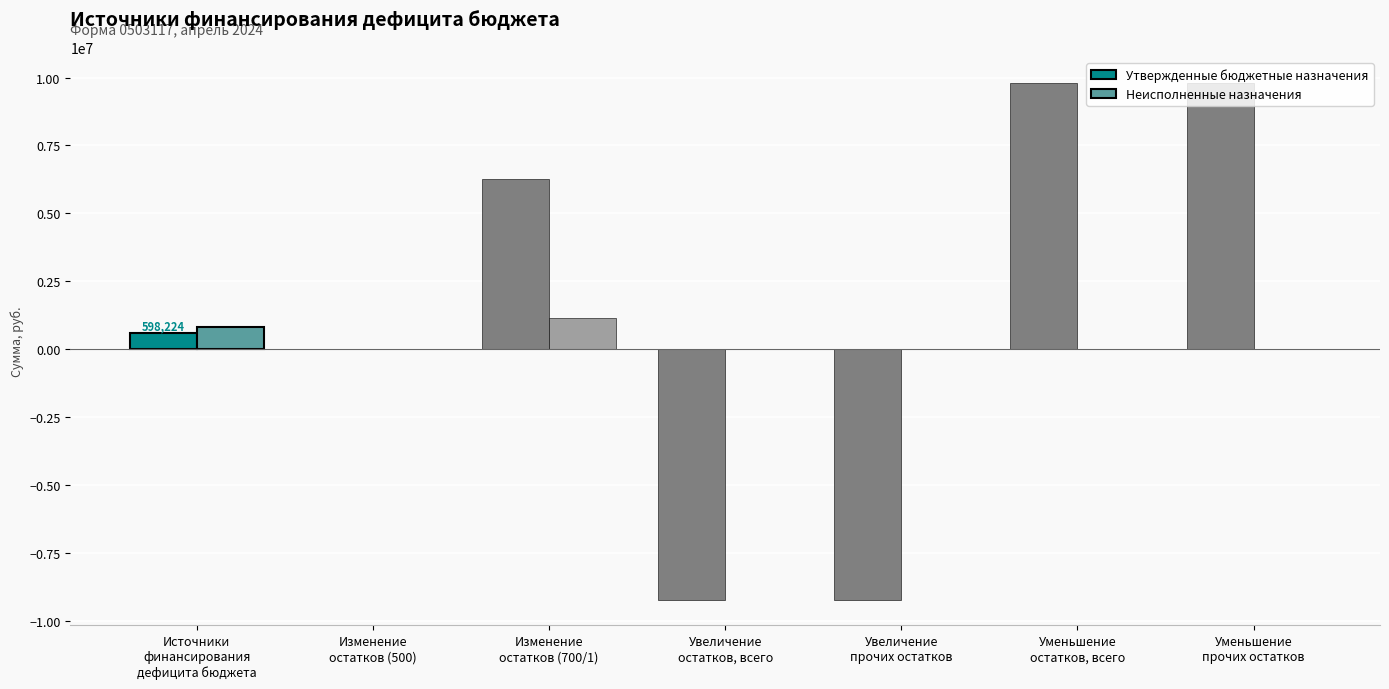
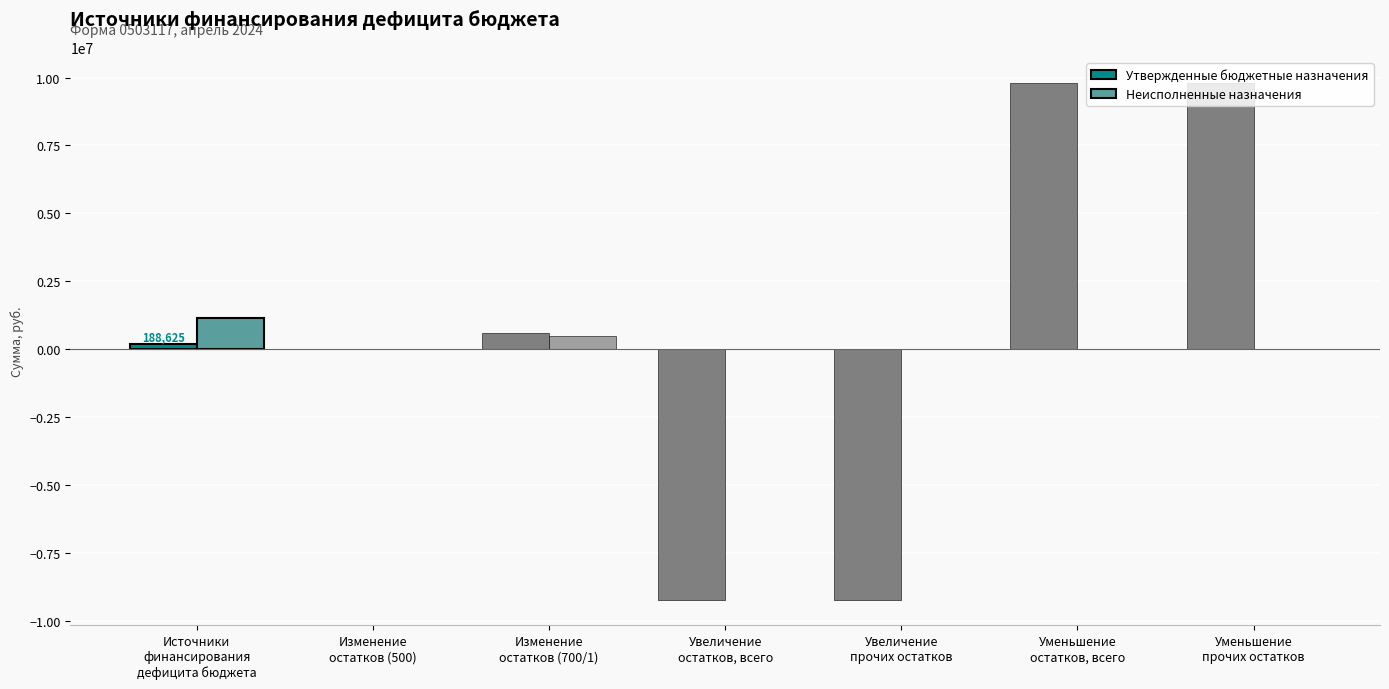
Утвержденные бюджетные назначения, Источники финансирования дефицита бюджета: 598,224 -> 188,625
Неисполненные назначения, Источники финансирования дефицита бюджета: 800000 -> 1100000
Утвержденные бюджетные назначения, Изменение остатков (700/1): 6300000 -> 600000
Неисполненные назначения, Изменение остатков (700/1): 1100000 -> 500000
